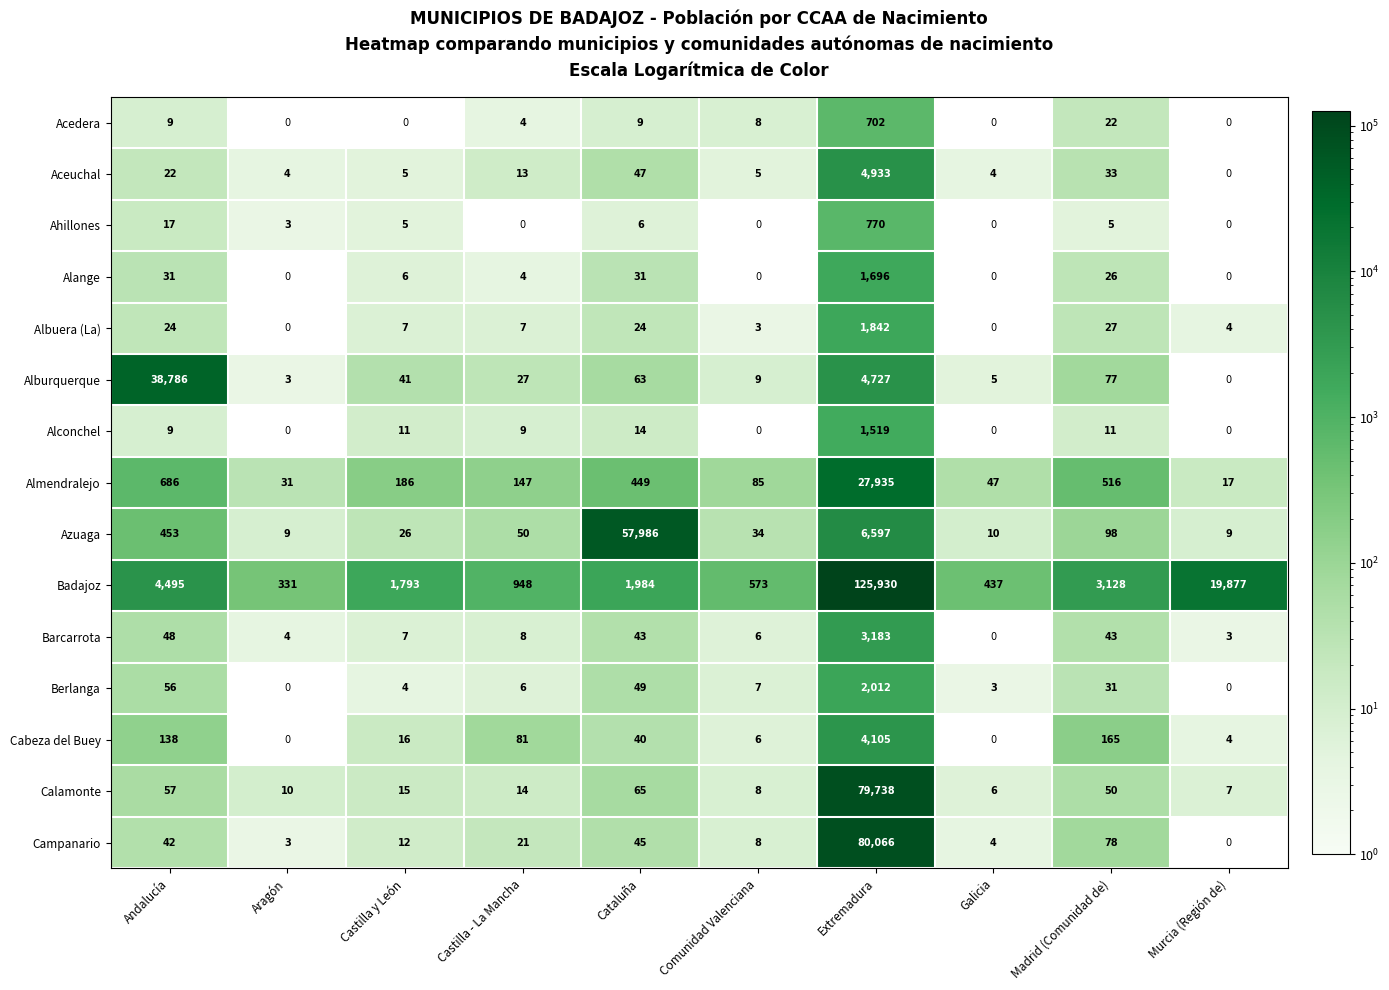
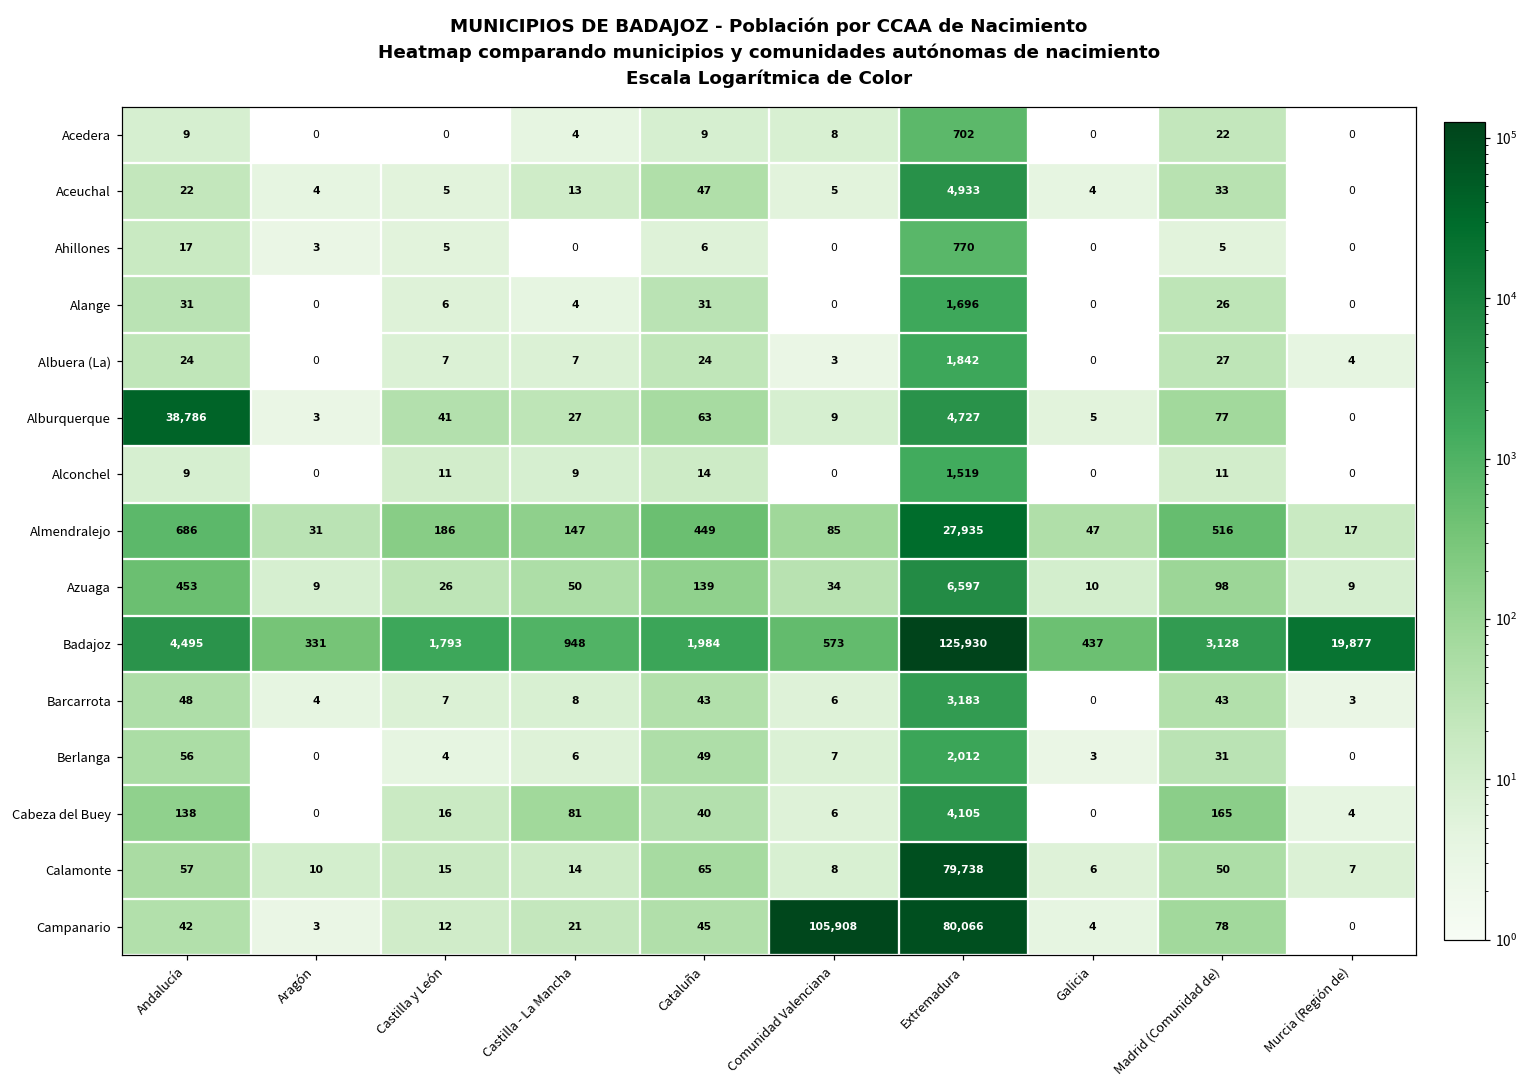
Azuaga, Cataluña: 57,986 -> 139
Campanario, Comunidad Valenciana: 8 -> 105,908
